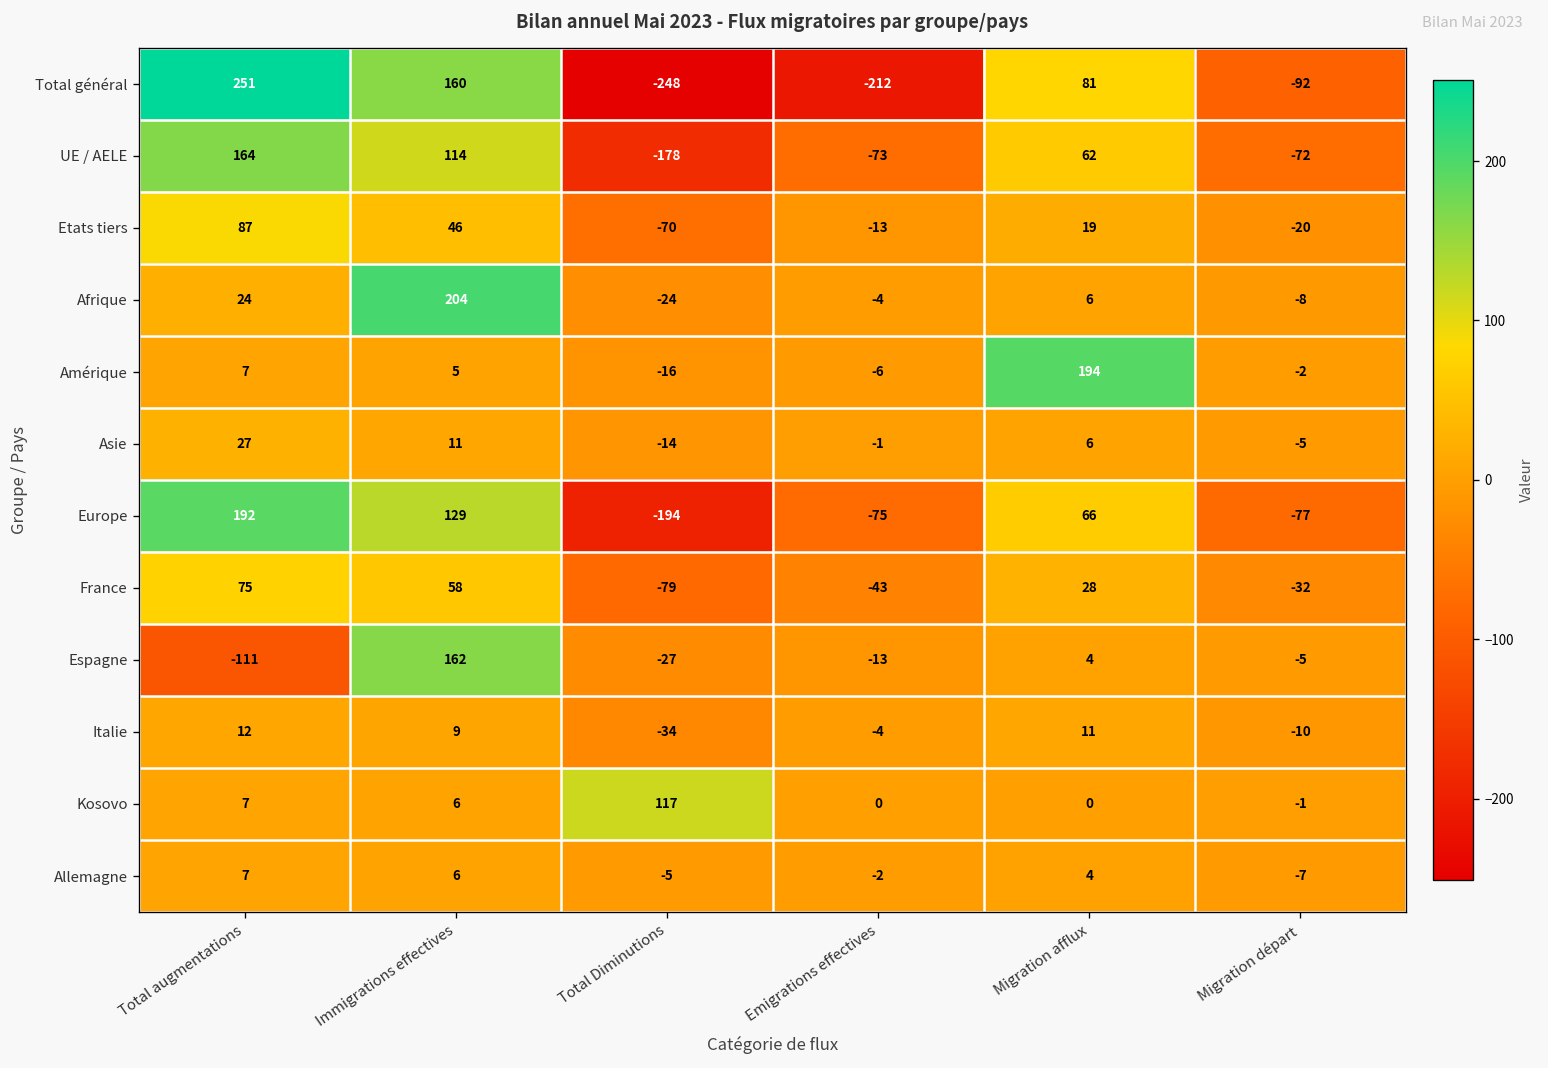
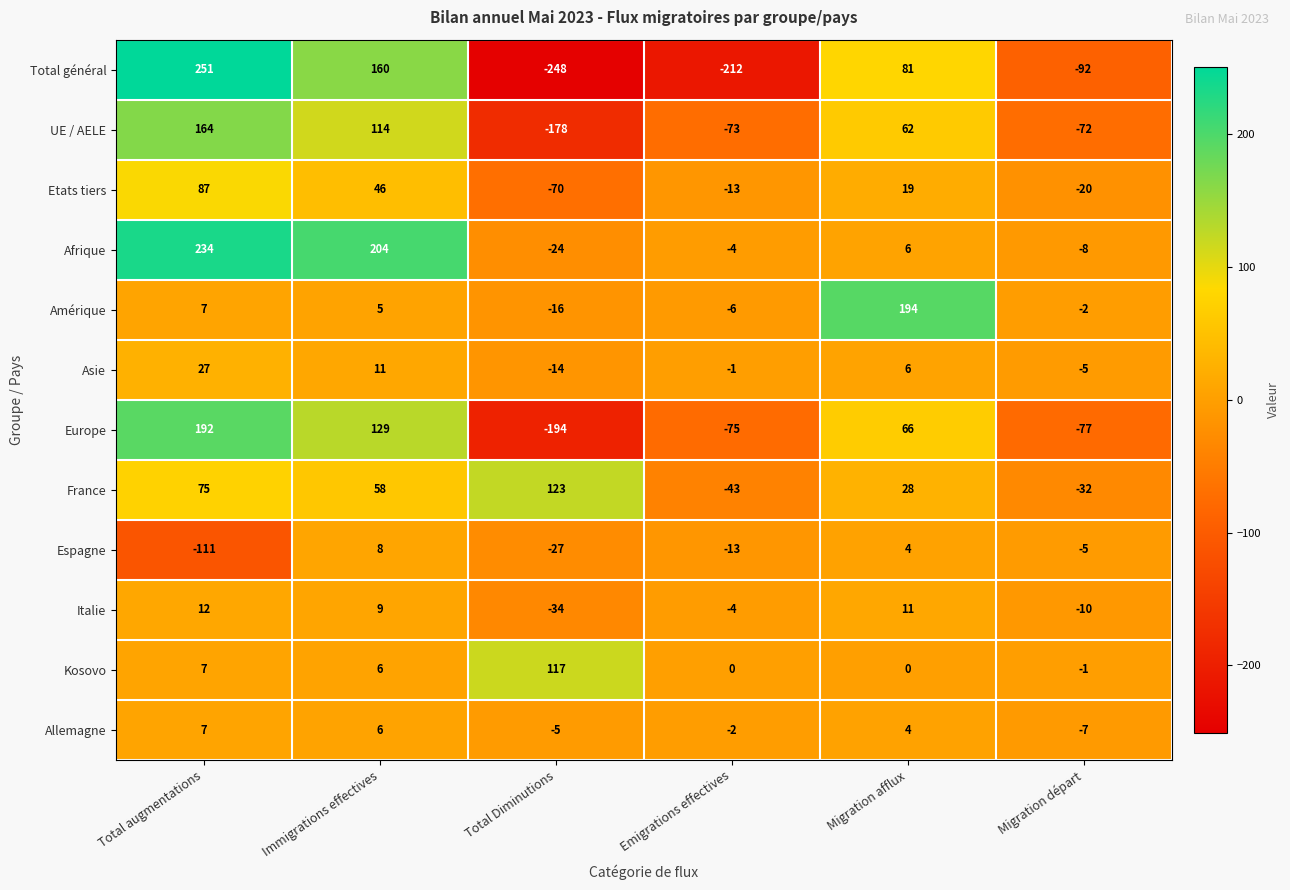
Afrique, Total augmentations: 24 -> 234
France, Total Diminutions: -79 -> 123
Espagne, Immigrations effectives: 162 -> 8
